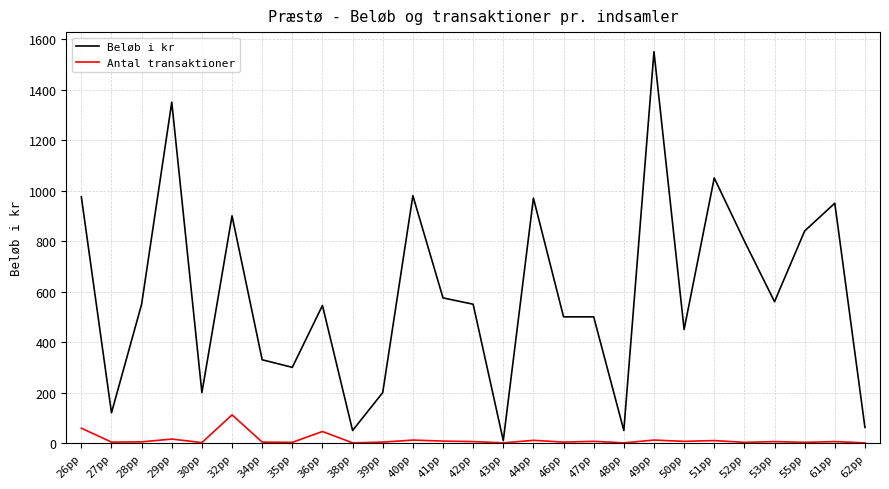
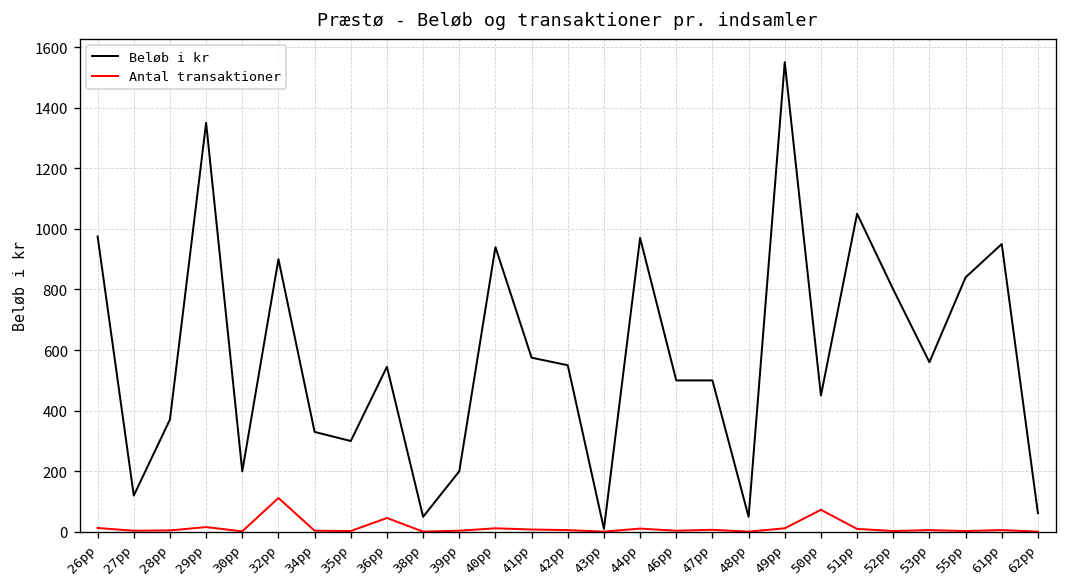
Antal transaktioner, 26pp: 60 -> 10
Beløb i kr, 28pp: 550 -> 370
Beløb i kr, 40pp: 980 -> 940
Antal transaktioner, 50pp: 10 -> 70
